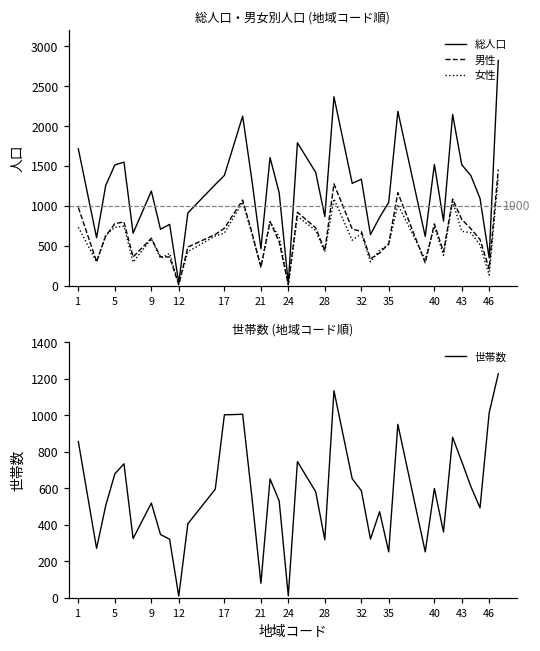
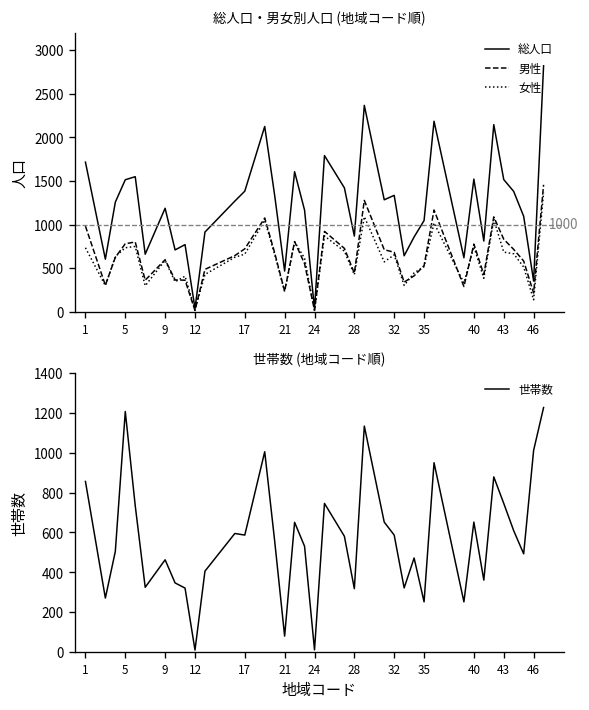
世帯数 (地域コード順), 5: 680 -> 1210
世帯数 (地域コード順), 9: 520 -> 460
世帯数 (地域コード順), 17: 1000 -> 590
世帯数 (地域コード順), 40: 600 -> 650
